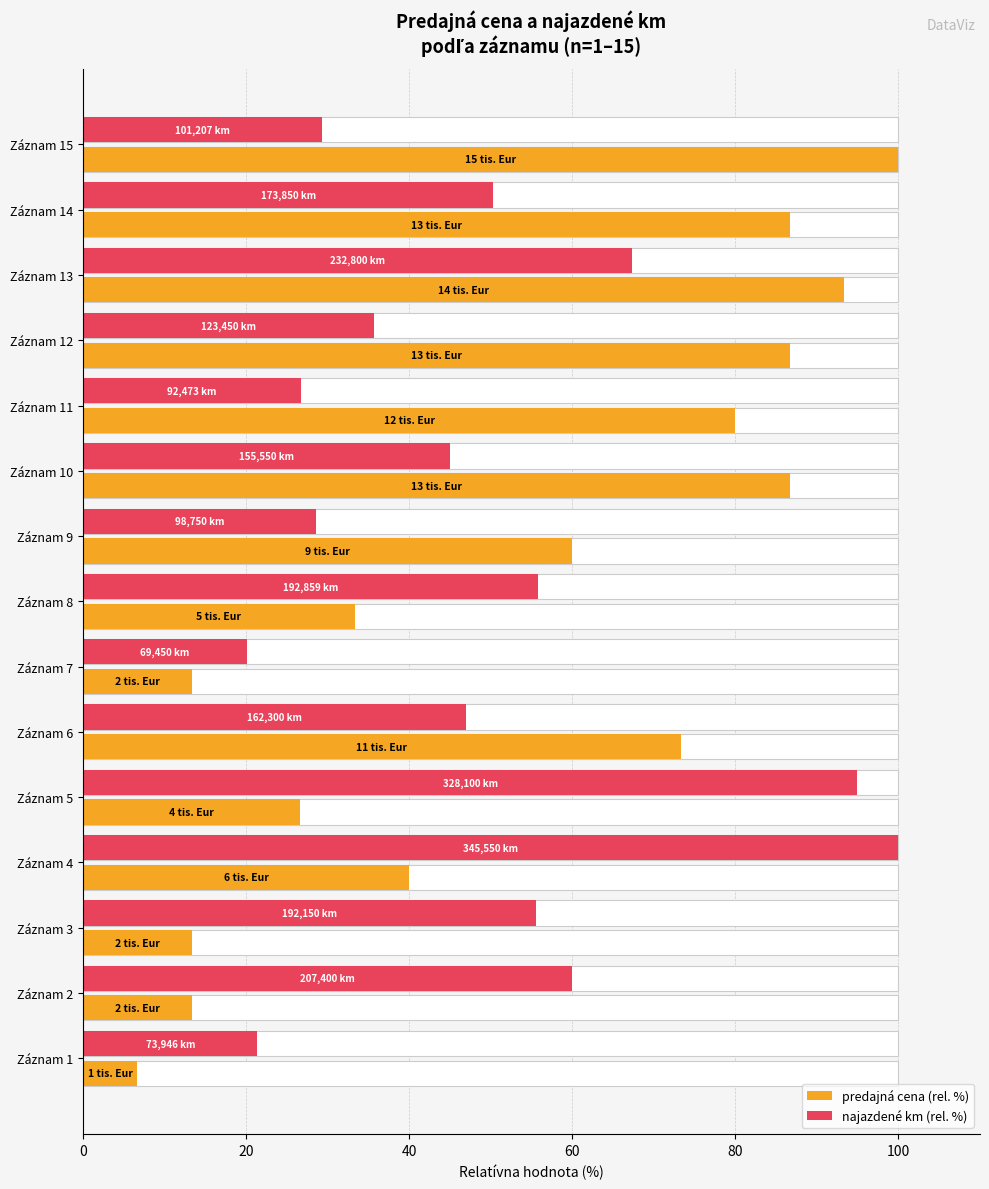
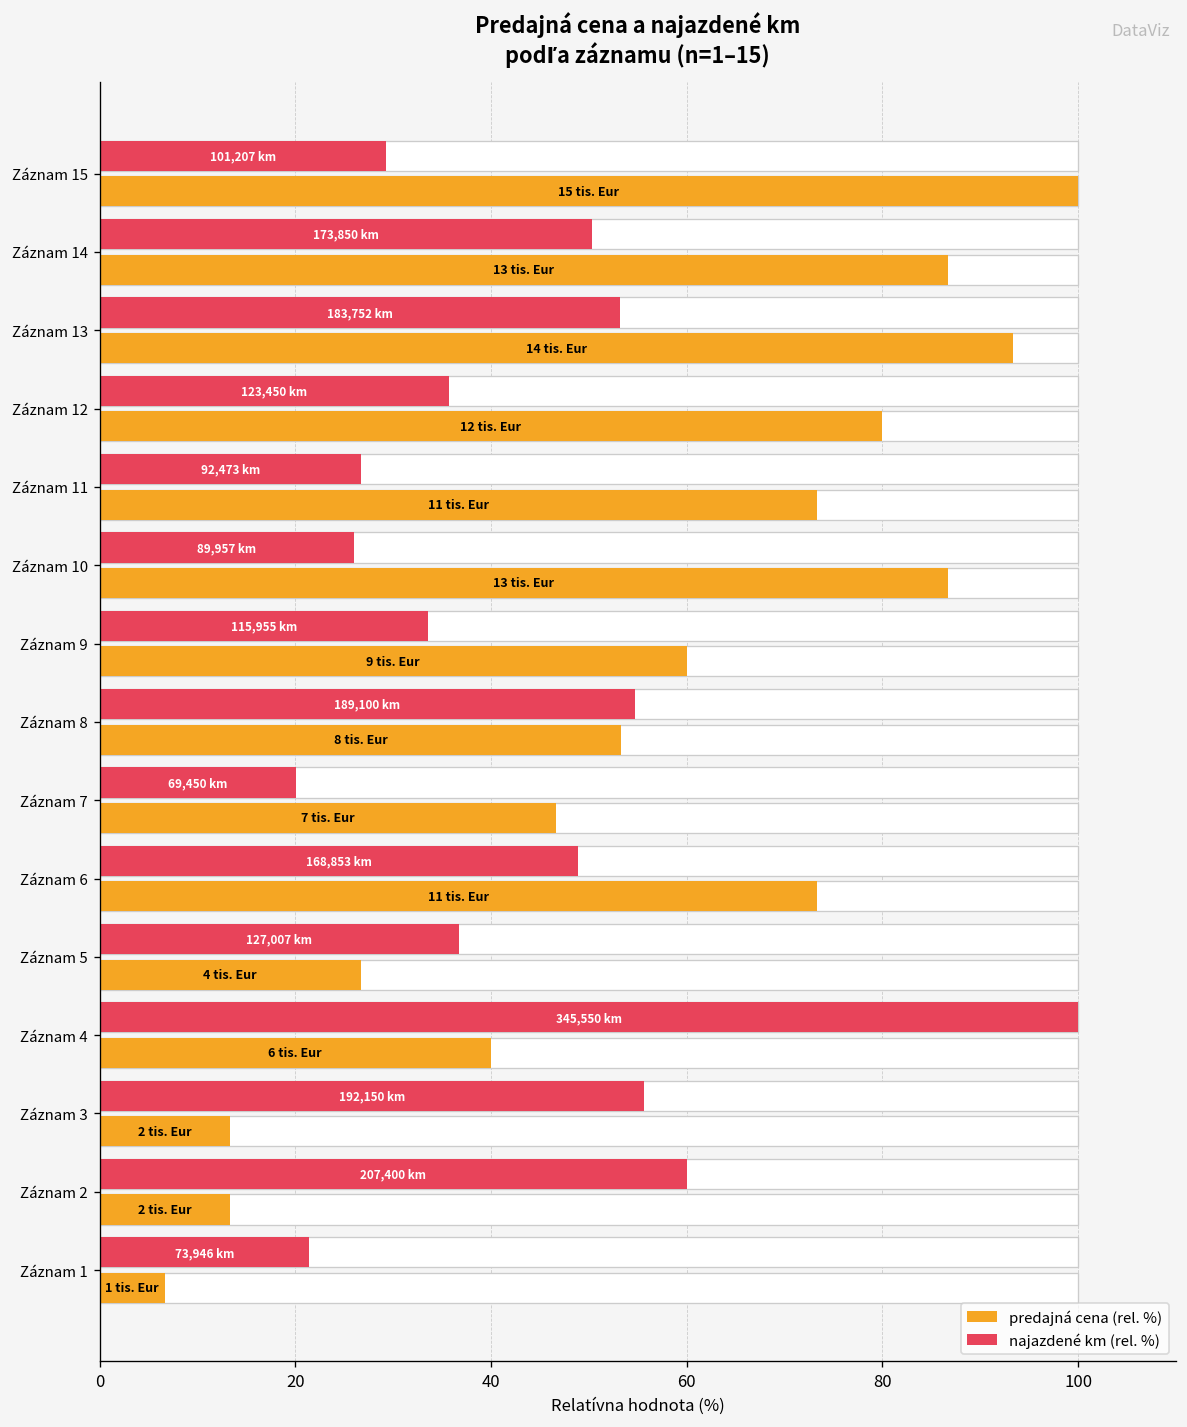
najazdené km (rel. %), Záznam 13: 232,800 -> 183,752
predajná cena (rel. %), Záznam 12: 13 -> 12
predajná cena (rel. %), Záznam 11: 12 -> 11
najazdené km (rel. %), Záznam 10: 155,550 -> 89,957
najazdené km (rel. %), Záznam 9: 98,750 -> 115,955
najazdené km (rel. %), Záznam 8: 192,859 -> 189,100
predajná cena (rel. %), Záznam 8: 5 -> 8
predajná cena (rel. %), Záznam 7: 2 -> 7
najazdené km (rel. %), Záznam 6: 162,300 -> 168,853
najazdené km (rel. %), Záznam 5: 328,100 -> 127,007
